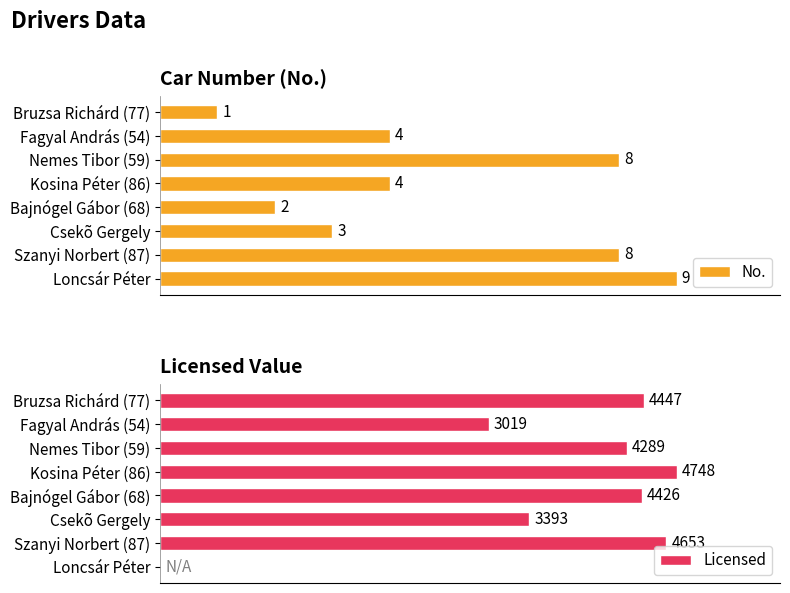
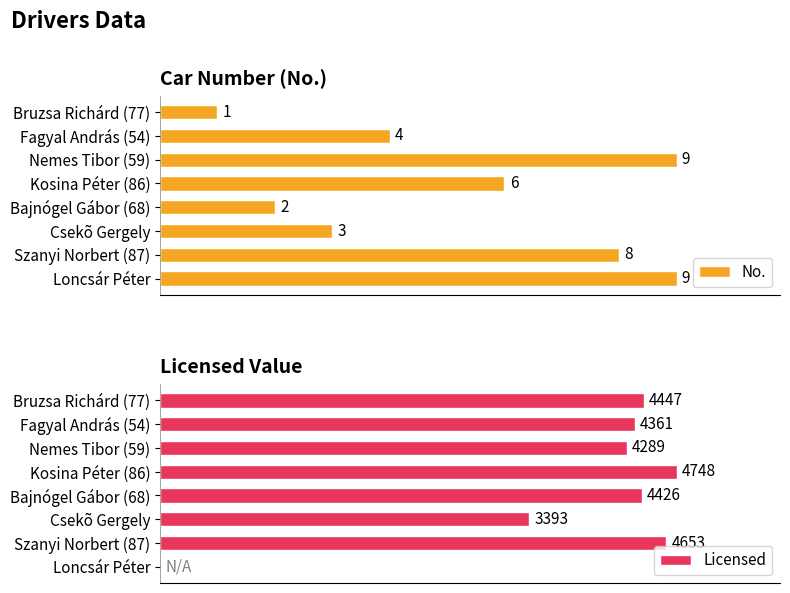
Car Number (No.), Nemes Tibor (59): 8 -> 9
Car Number (No.), Kosina Péter (86): 4 -> 6
Licensed Value, Fagyal András (54): 3019 -> 4361
